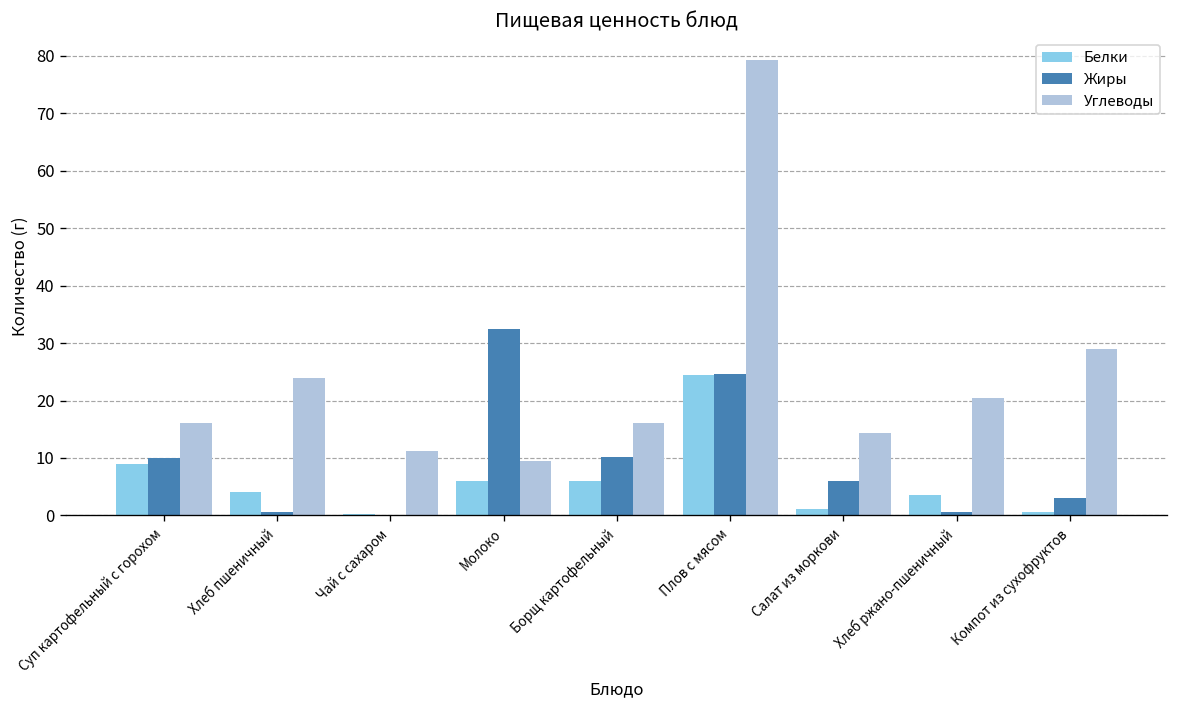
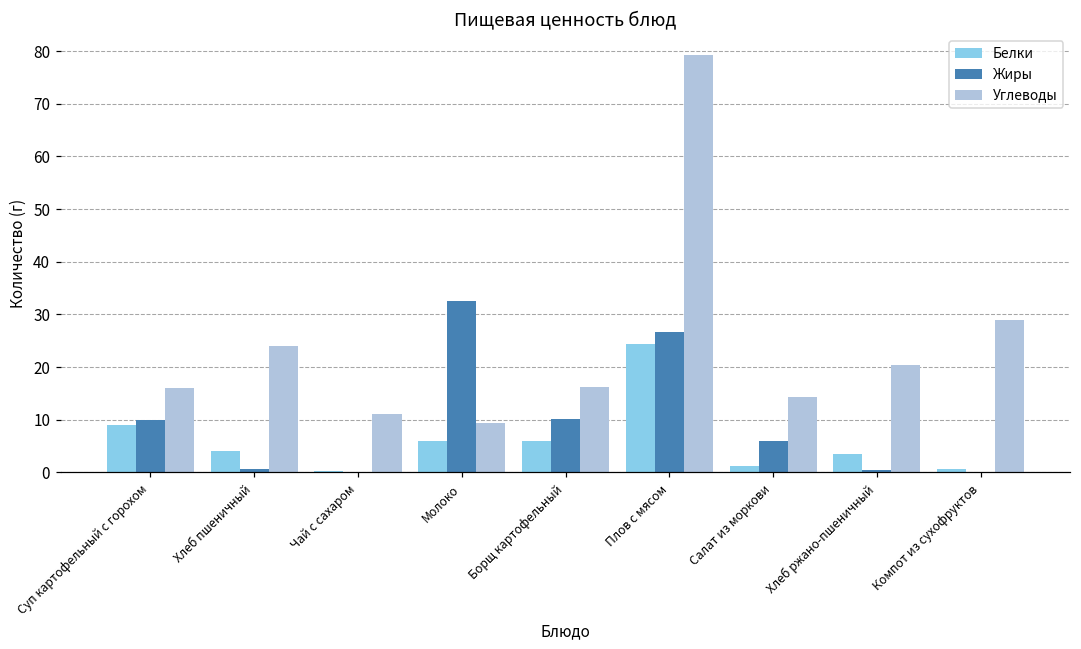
Жиры, Плов с мясом: 25 -> 27
Жиры, Компот из сухофруктов: 3 -> 0
